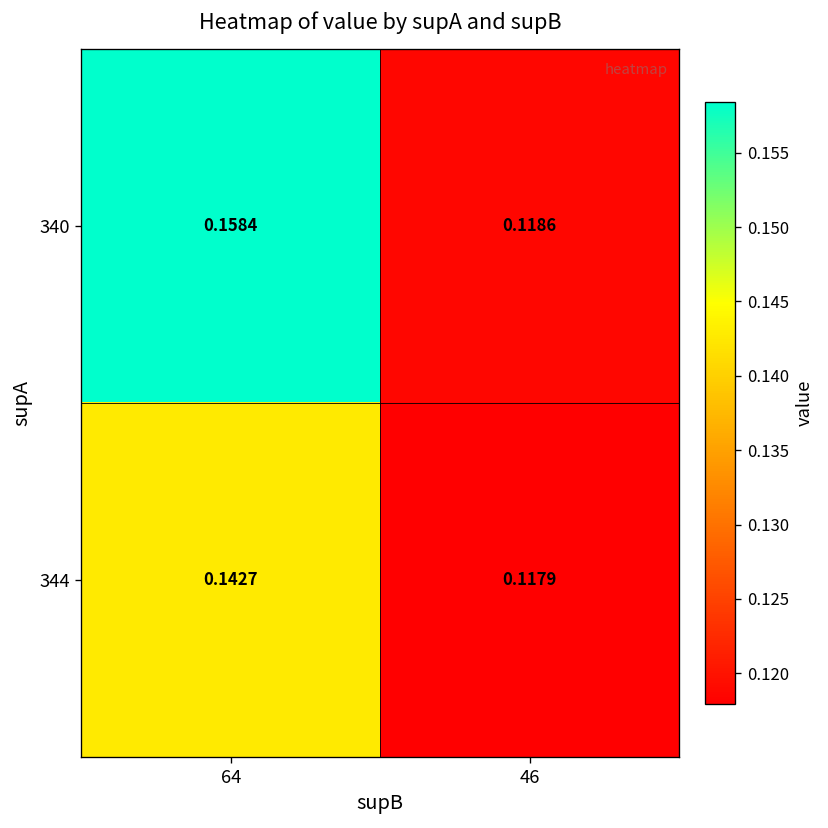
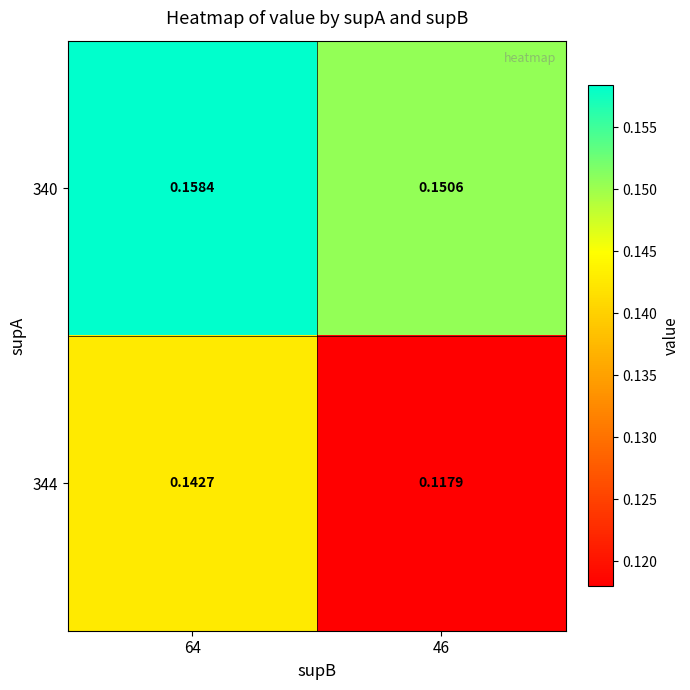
340, 46: 0.1186 -> 0.1506
